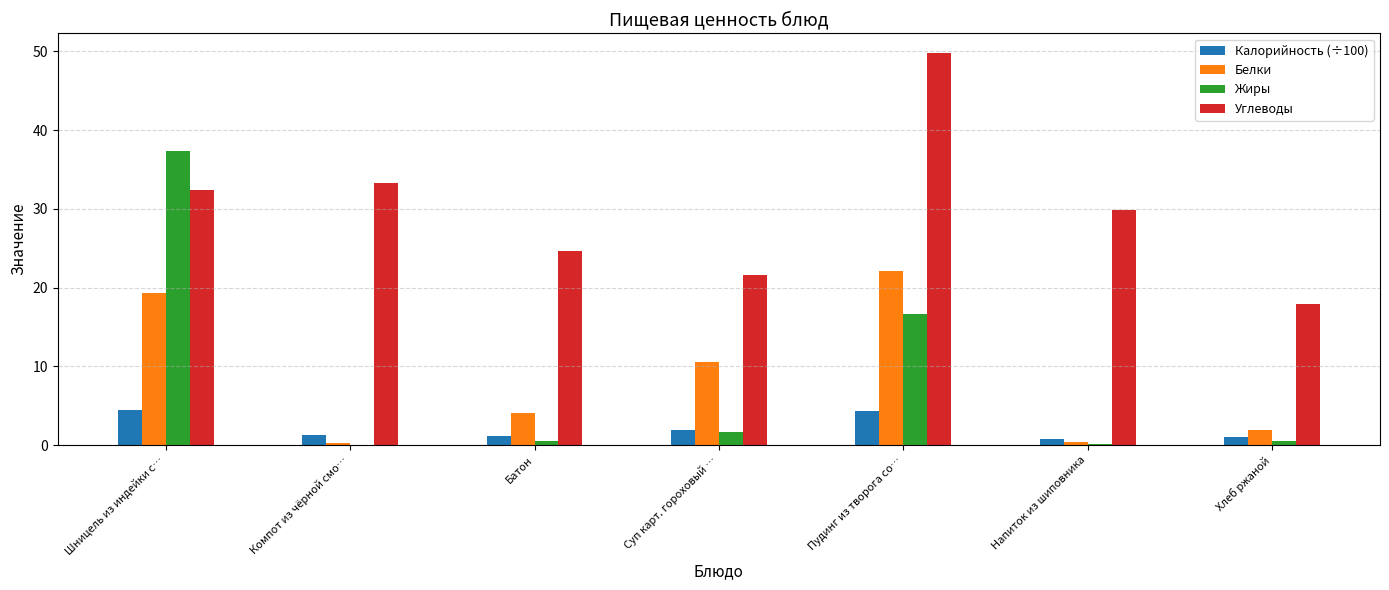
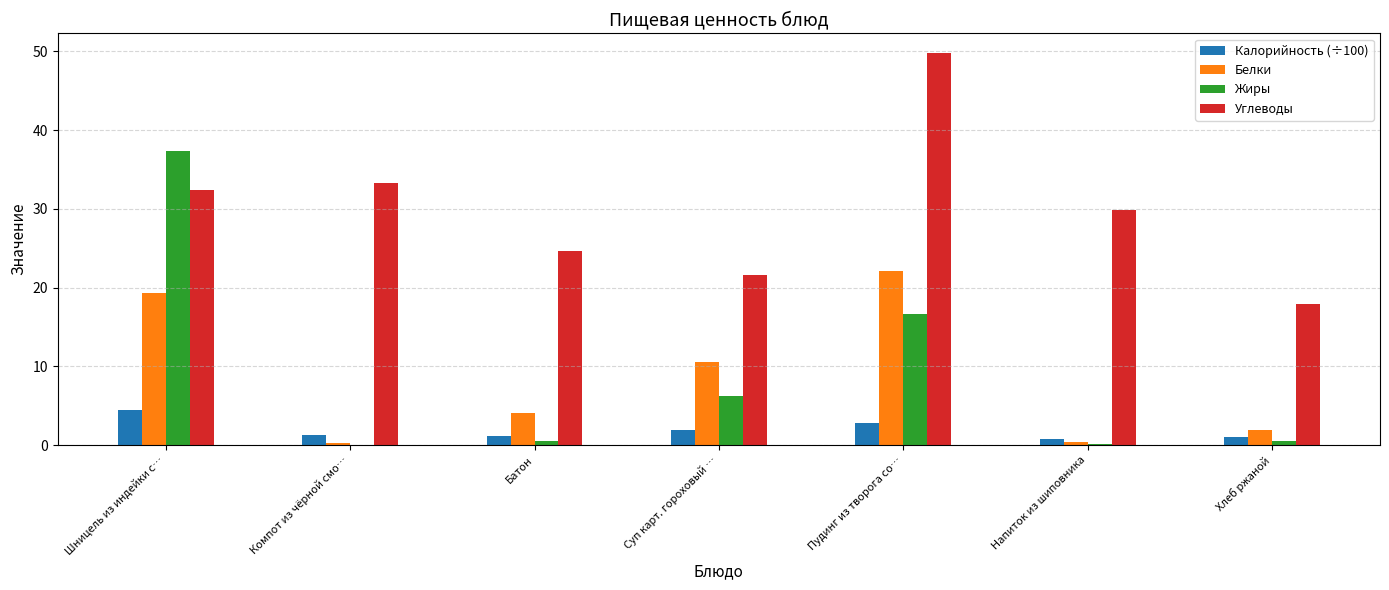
Жиры, Суп карт. гороховый …: 2 -> 6
Калорийность (÷100), Пудинг из творога со…: 4 -> 3
